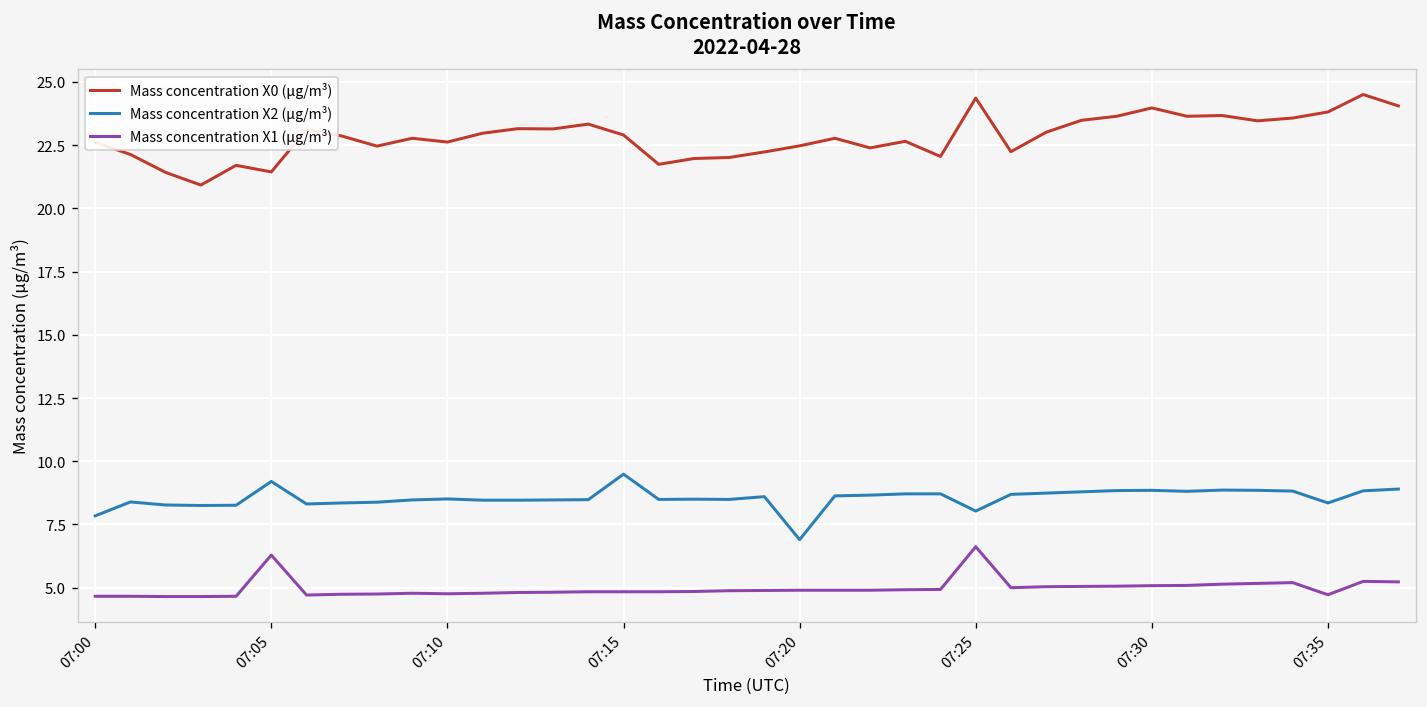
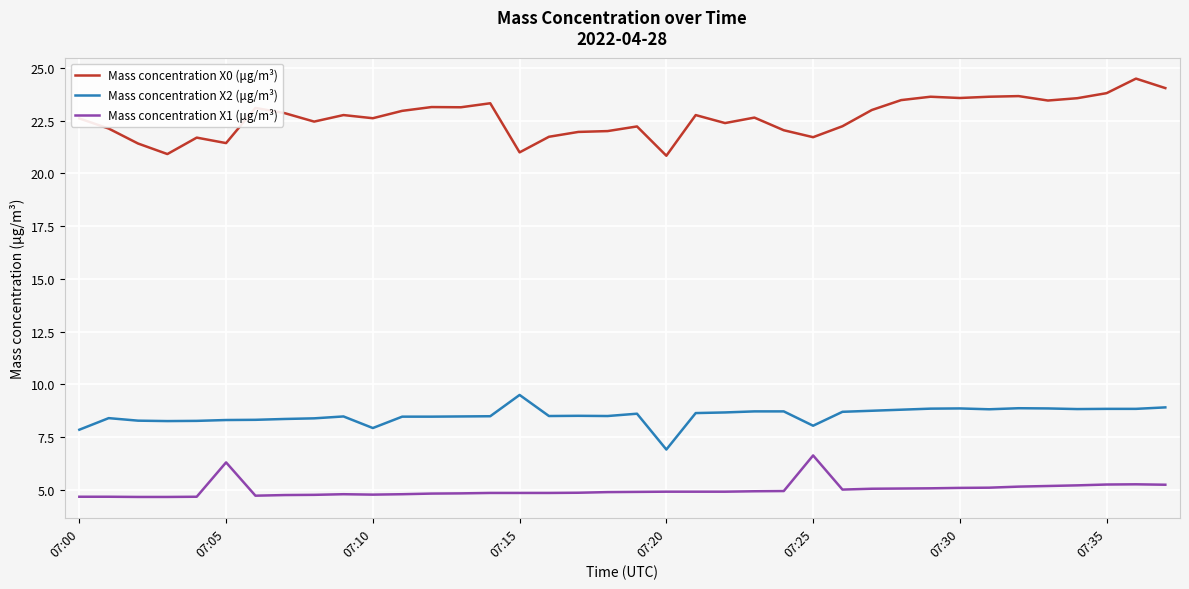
Mass concentration X2 (μg/m³), 07:05: 9.2 -> 8.3
Mass concentration X2 (μg/m³), 07:10: 8.5 -> 7.9
Mass concentration X0 (μg/m³), 07:15: 22.9 -> 21.0
Mass concentration X0 (μg/m³), 07:20: 22.5 -> 20.8
Mass concentration X0 (μg/m³), 07:25: 24.4 -> 21.7
Mass concentration X0 (μg/m³), 07:30: 24.0 -> 23.6
Mass concentration X2 (μg/m³), 07:35: 8.4 -> 8.8
Mass concentration X1 (μg/m³), 07:35: 4.7 -> 5.2
